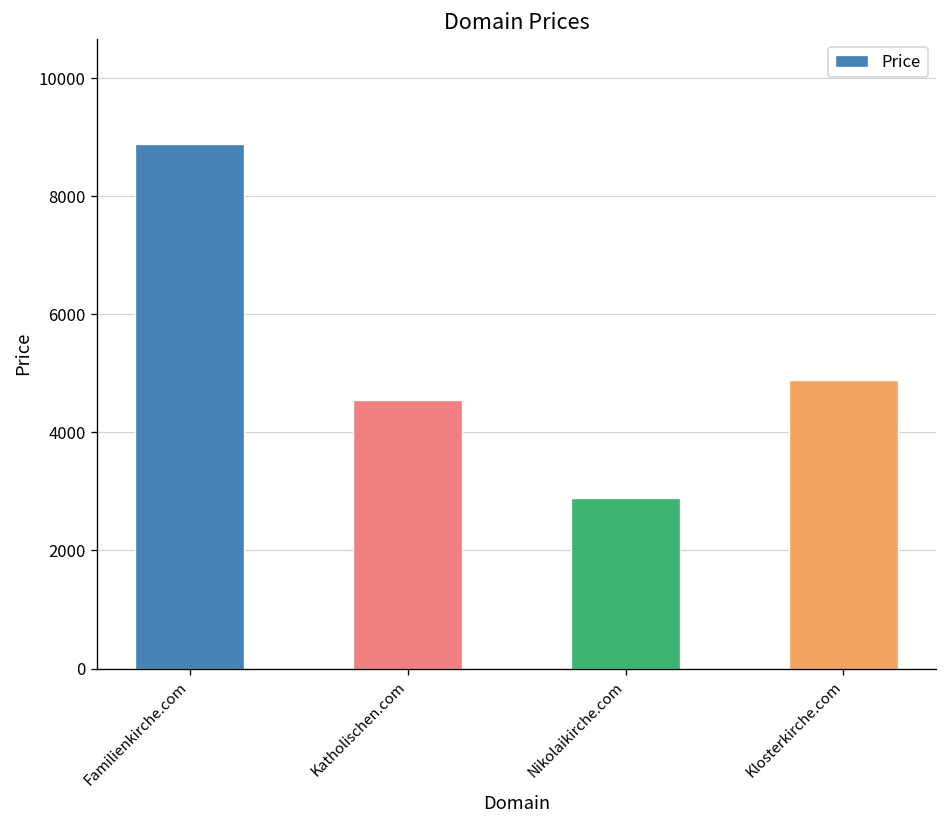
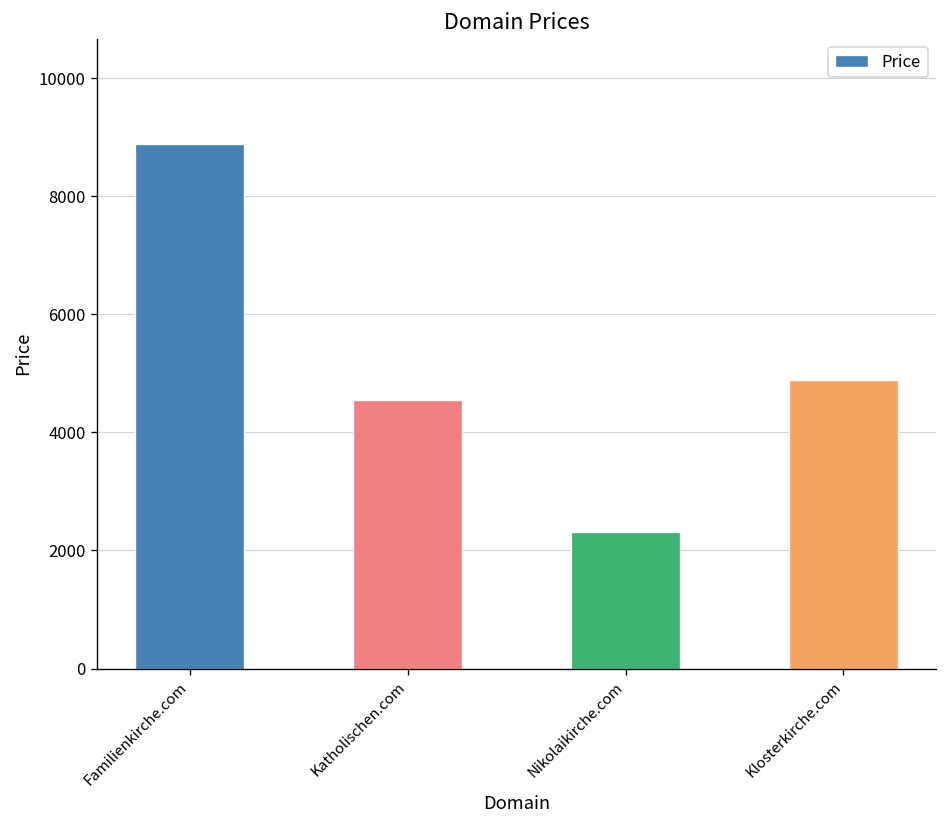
Nikolaikirche.com: 2900 -> 2300
